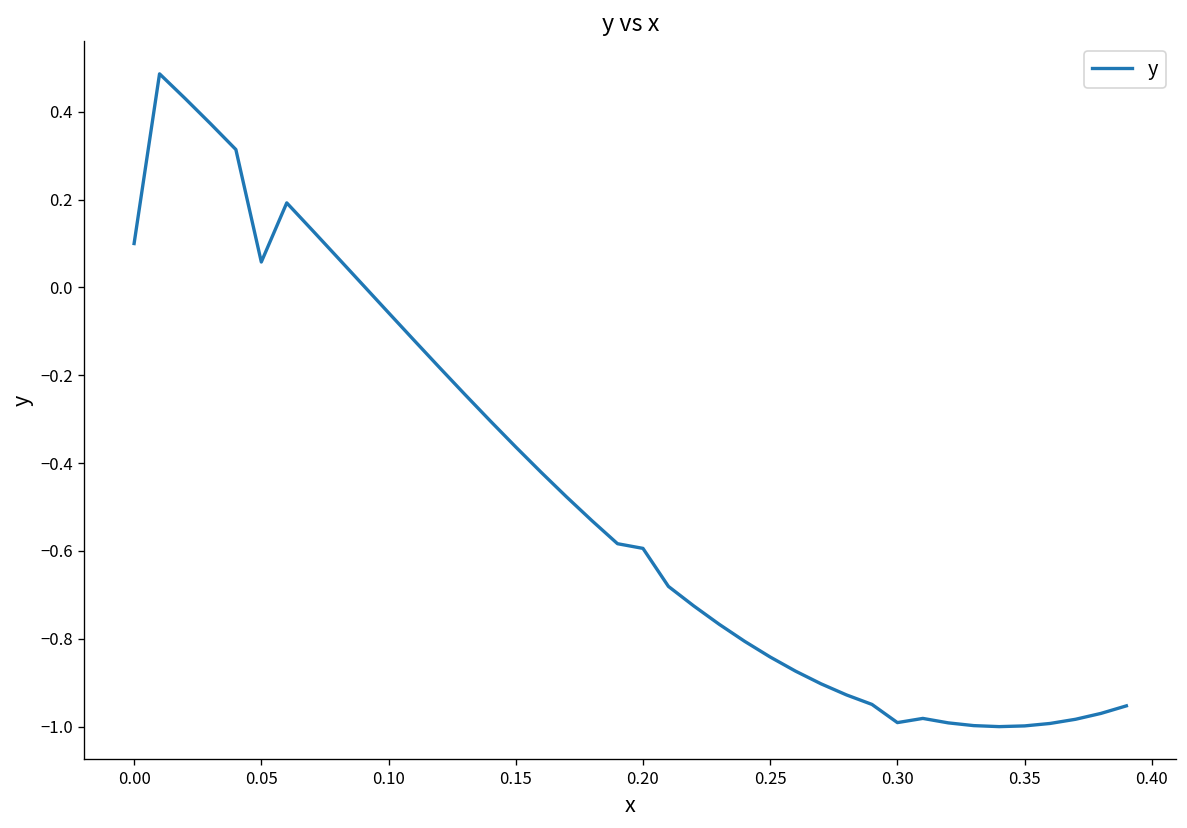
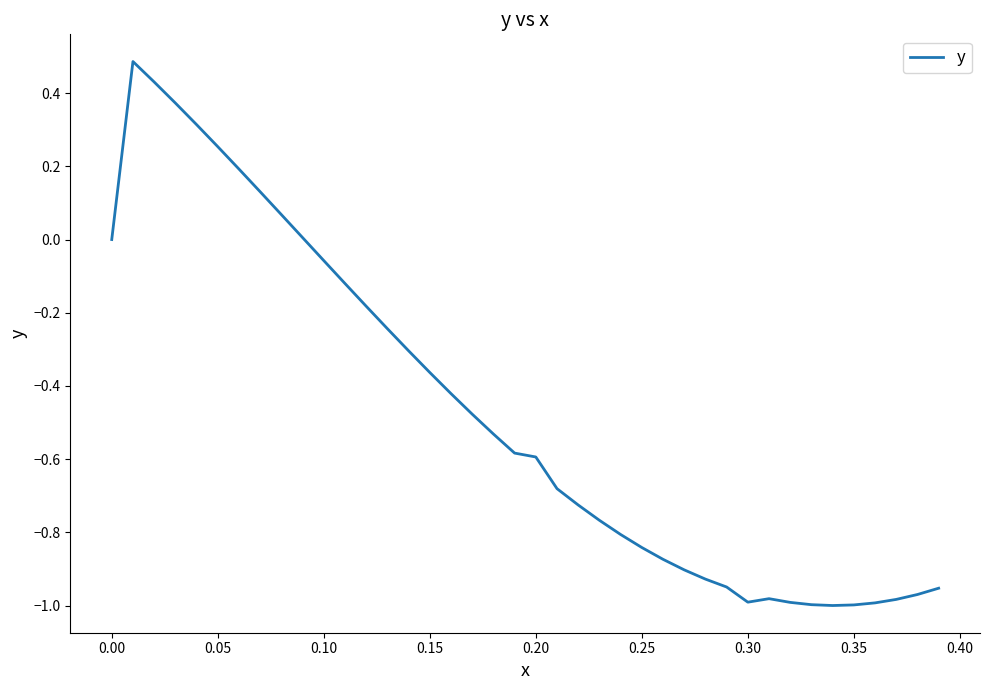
0.00: 0.1 -> 0.0
0.05: 0.06 -> 0.25
